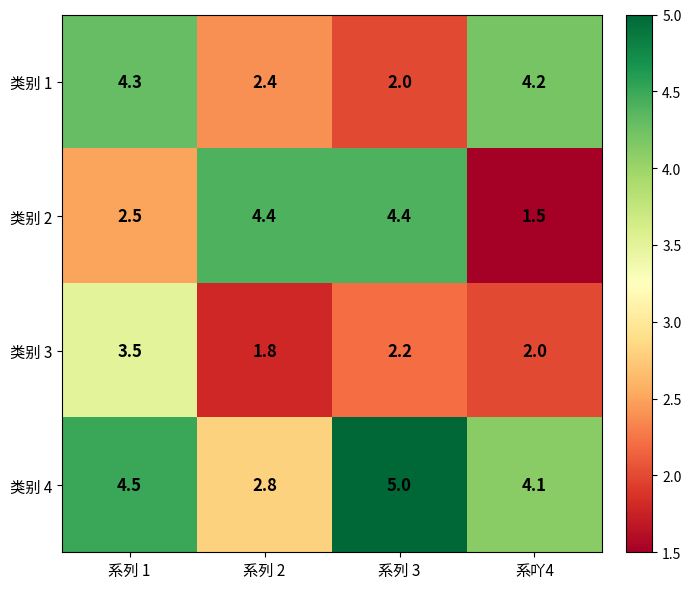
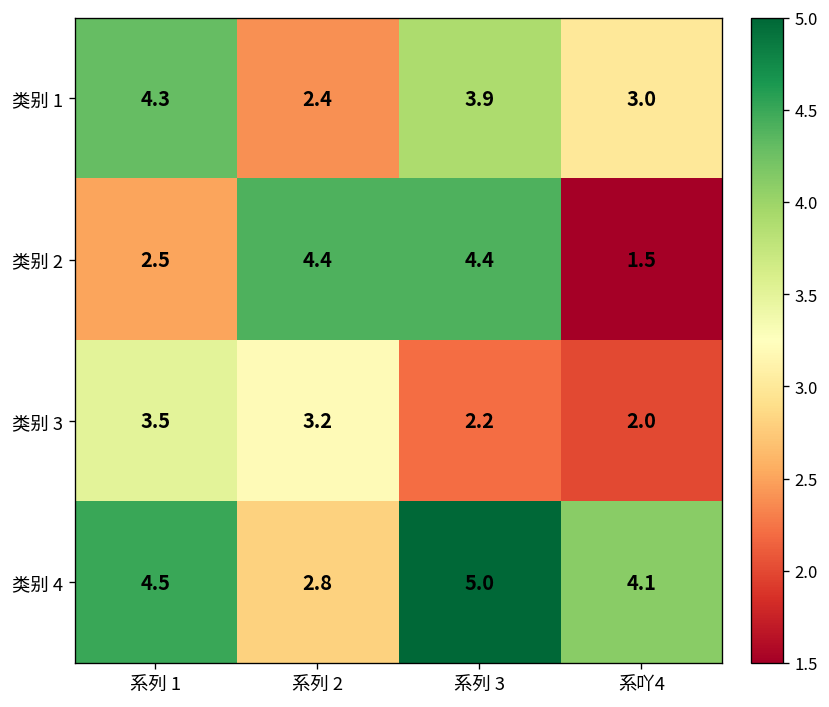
类别 1, 系列 3: 2.0 -> 3.9
类别 1, 系吖4: 4.2 -> 3.0
类别 3, 系列 2: 1.8 -> 3.2
